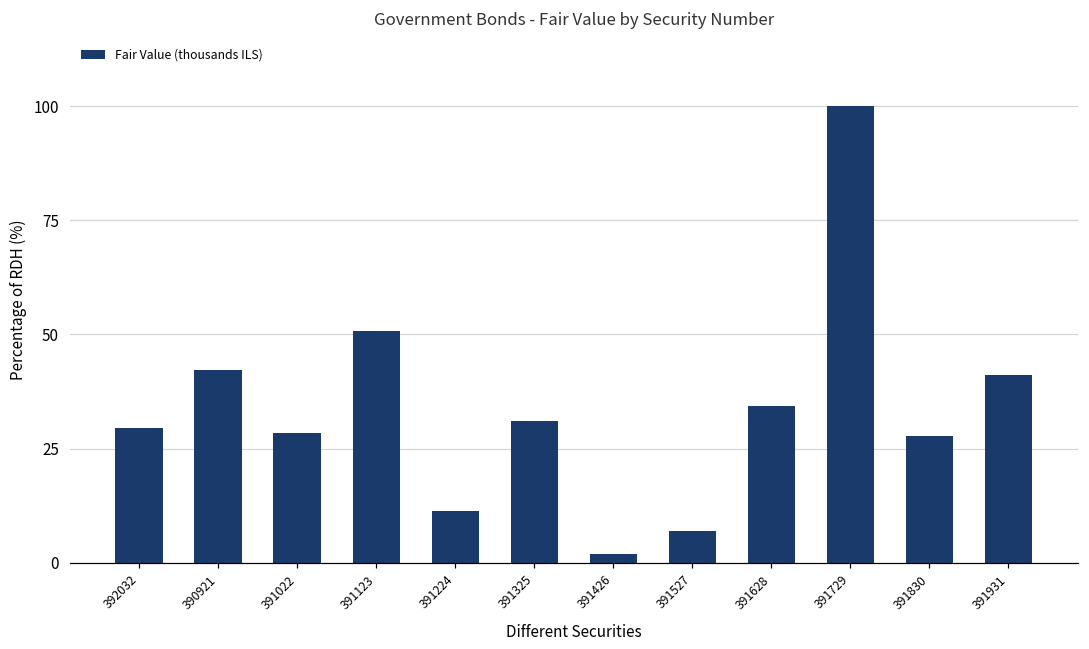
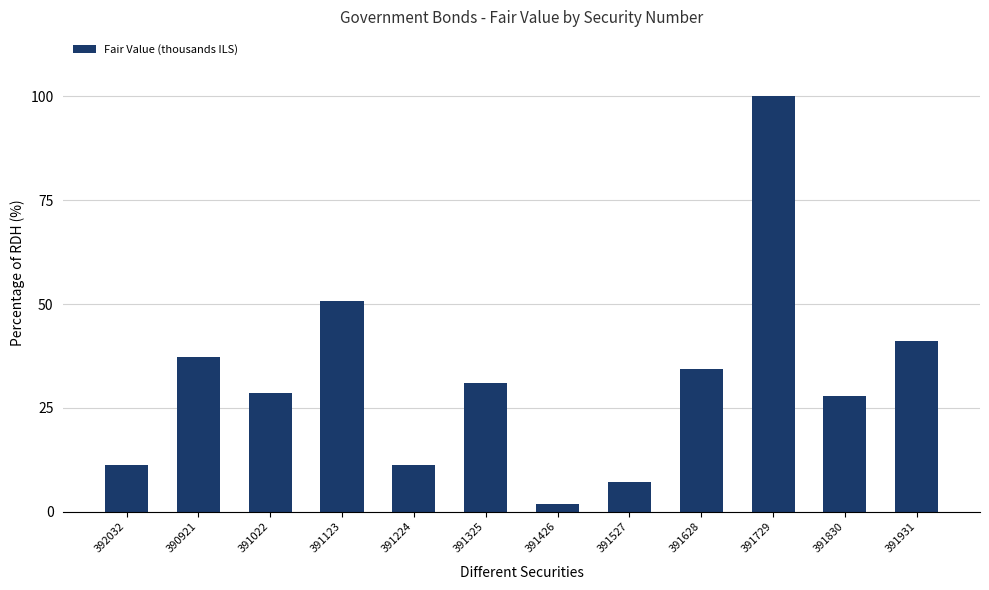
392032: 30 -> 11
390921: 42 -> 37
